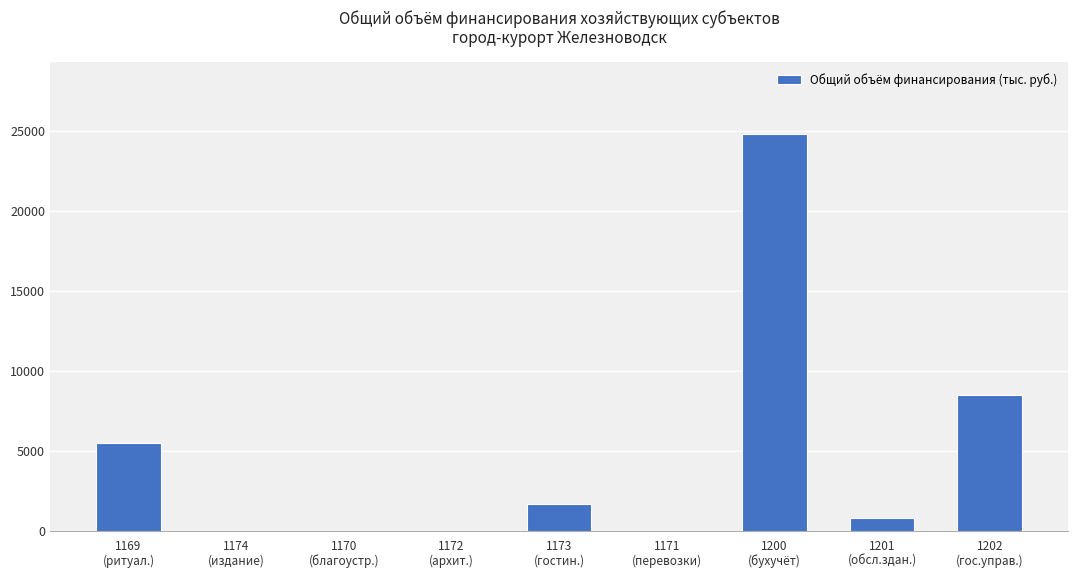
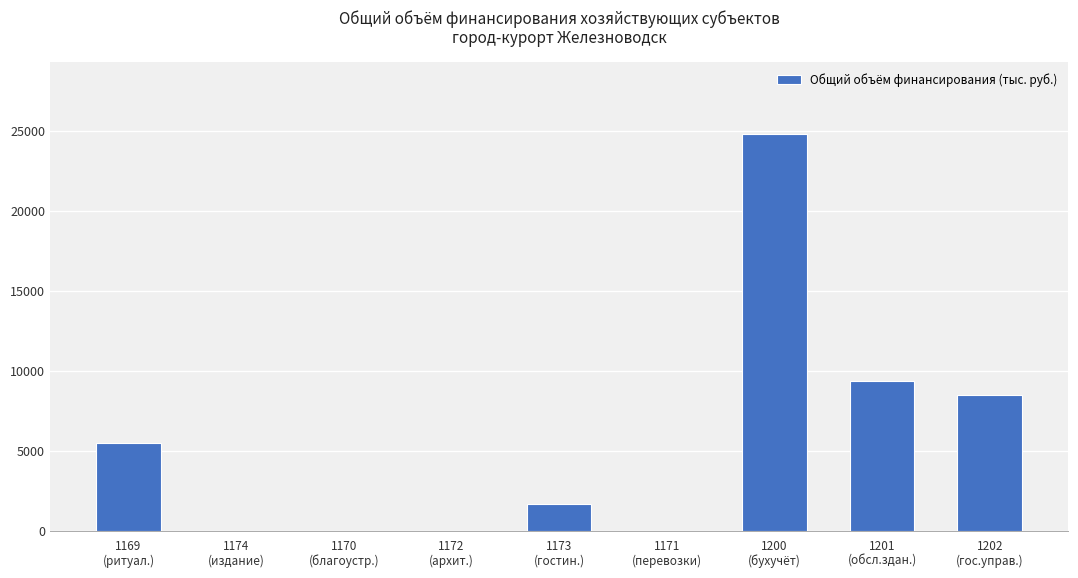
1201 (обсл.здан.): 800 -> 9300
